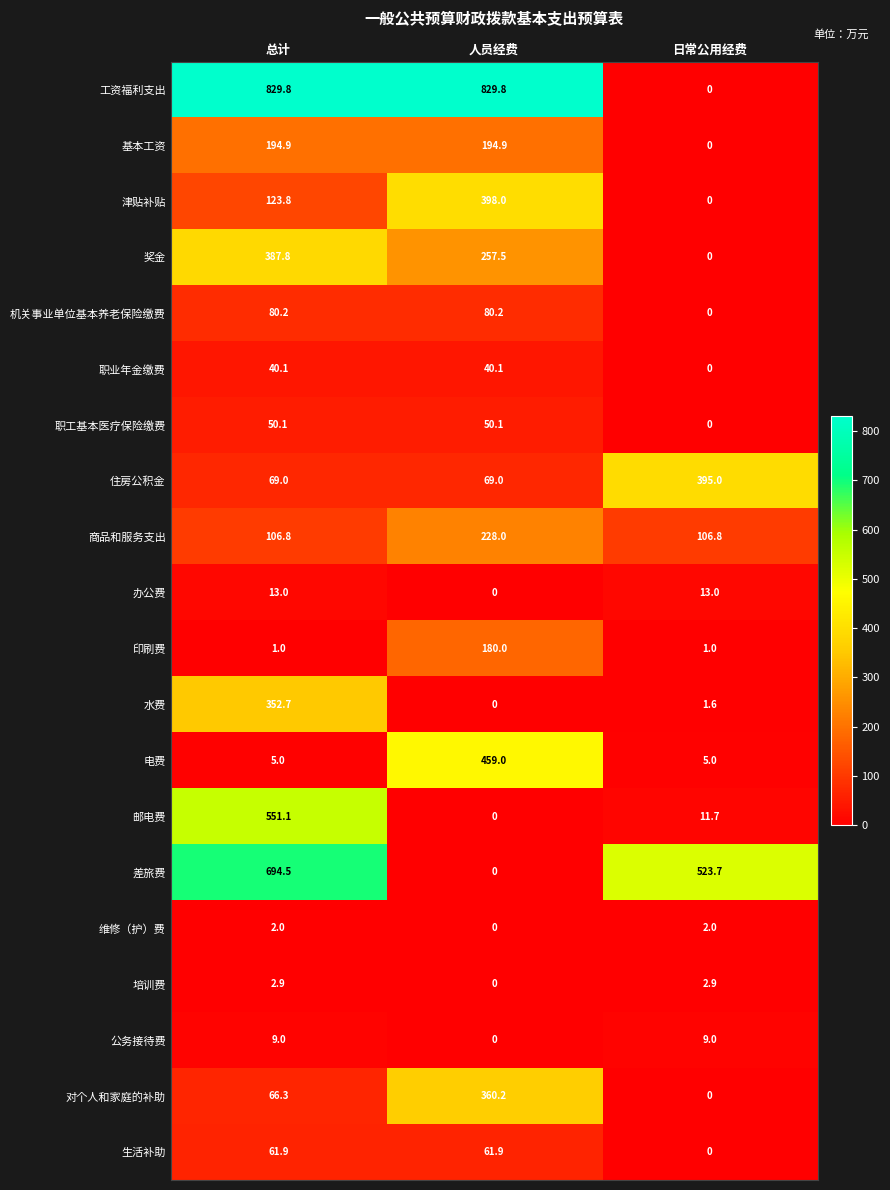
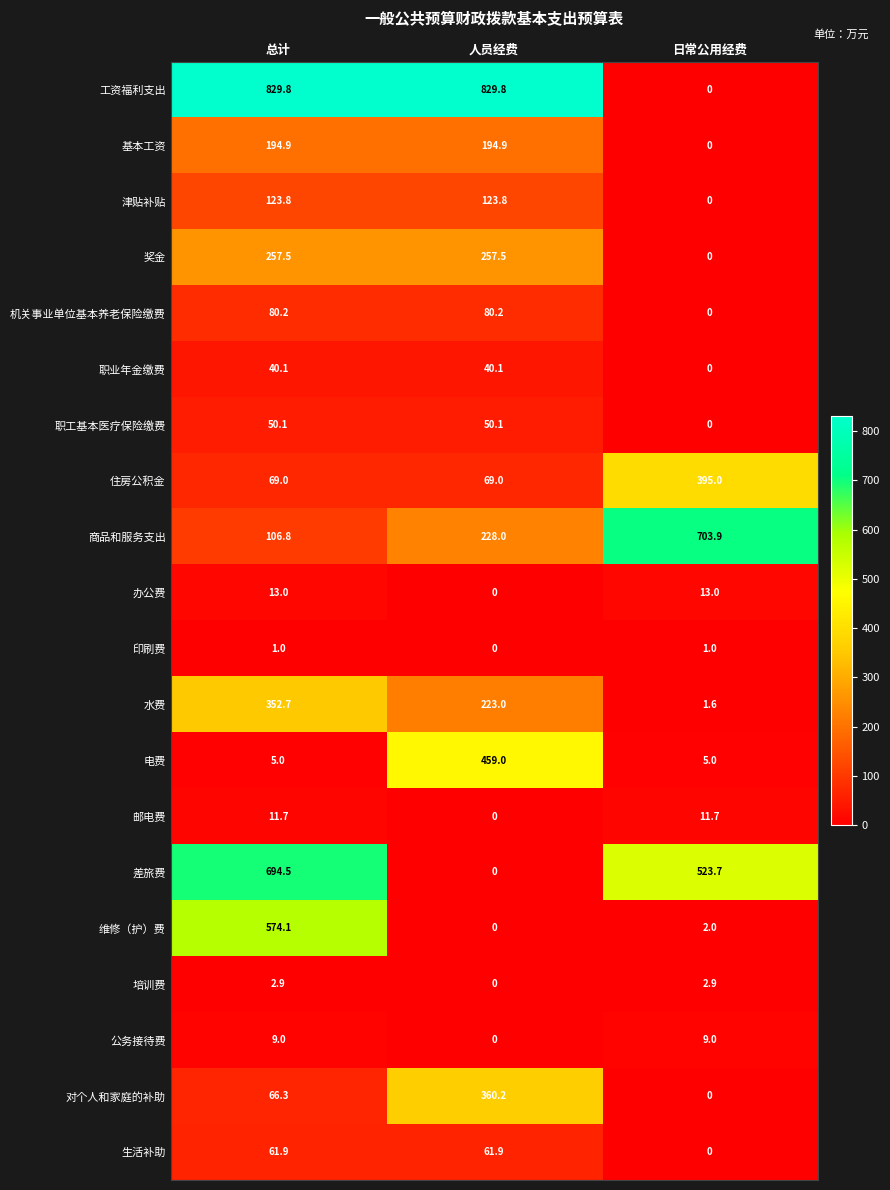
津贴补贴, 人员经费: 398.0 -> 123.8
奖金, 总计: 387.8 -> 257.5
商品和服务支出, 日常公用经费: 106.8 -> 703.9
印刷费, 人员经费: 180.0 -> 0
水费, 人员经费: 0 -> 223.0
邮电费, 总计: 551.1 -> 11.7
维修（护）费, 总计: 2.0 -> 574.1
